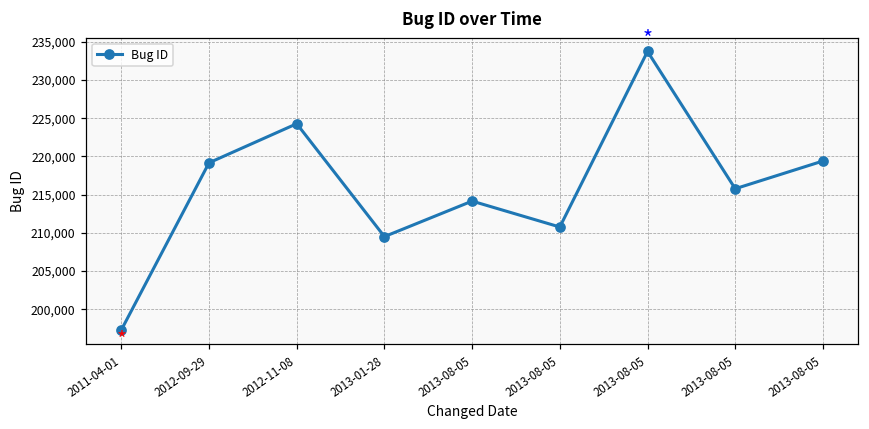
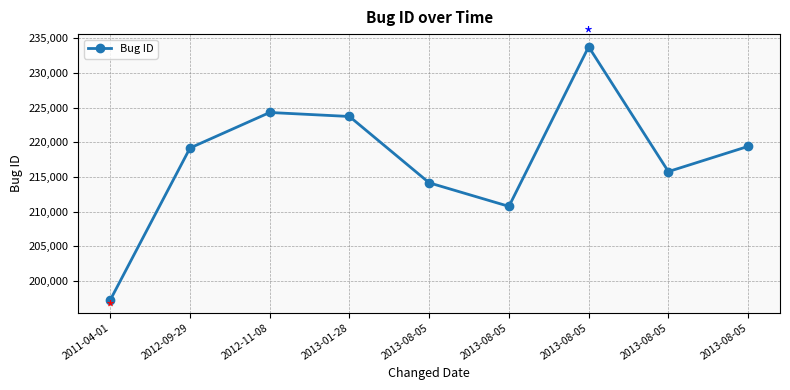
2013-01-28: 210,000 -> 224,000
